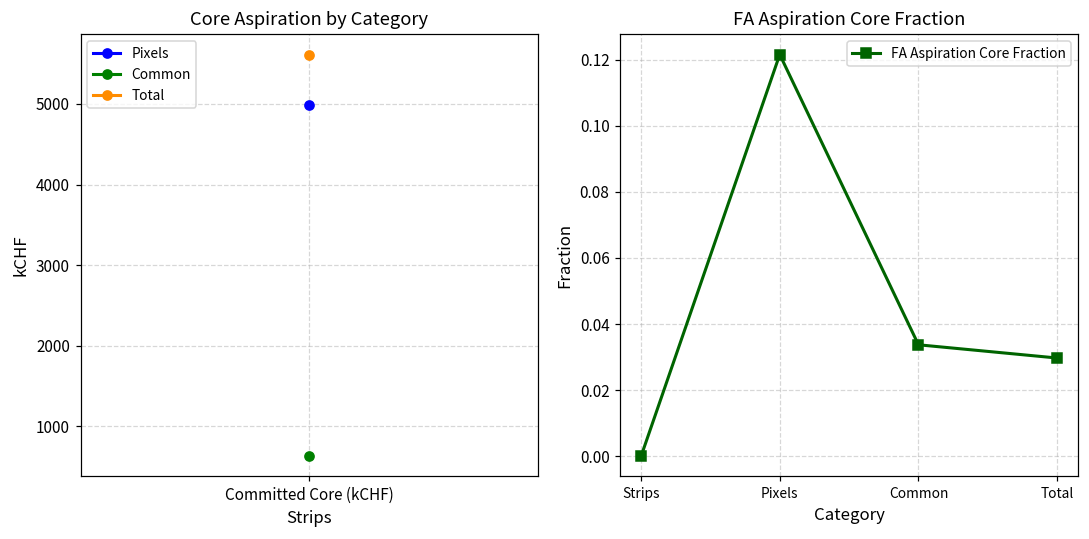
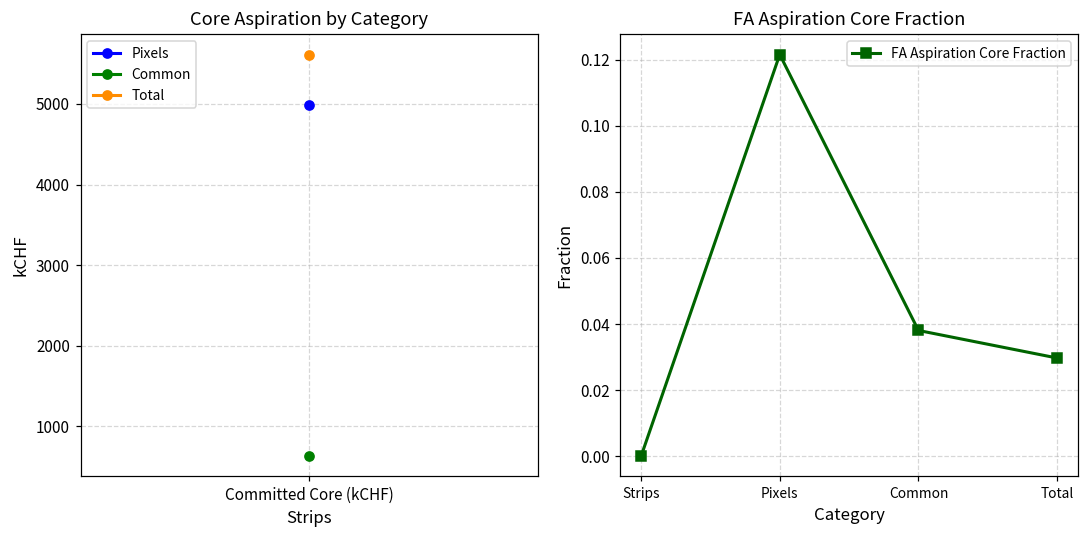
FA Aspiration Core Fraction, Common: 0.034 -> 0.038
